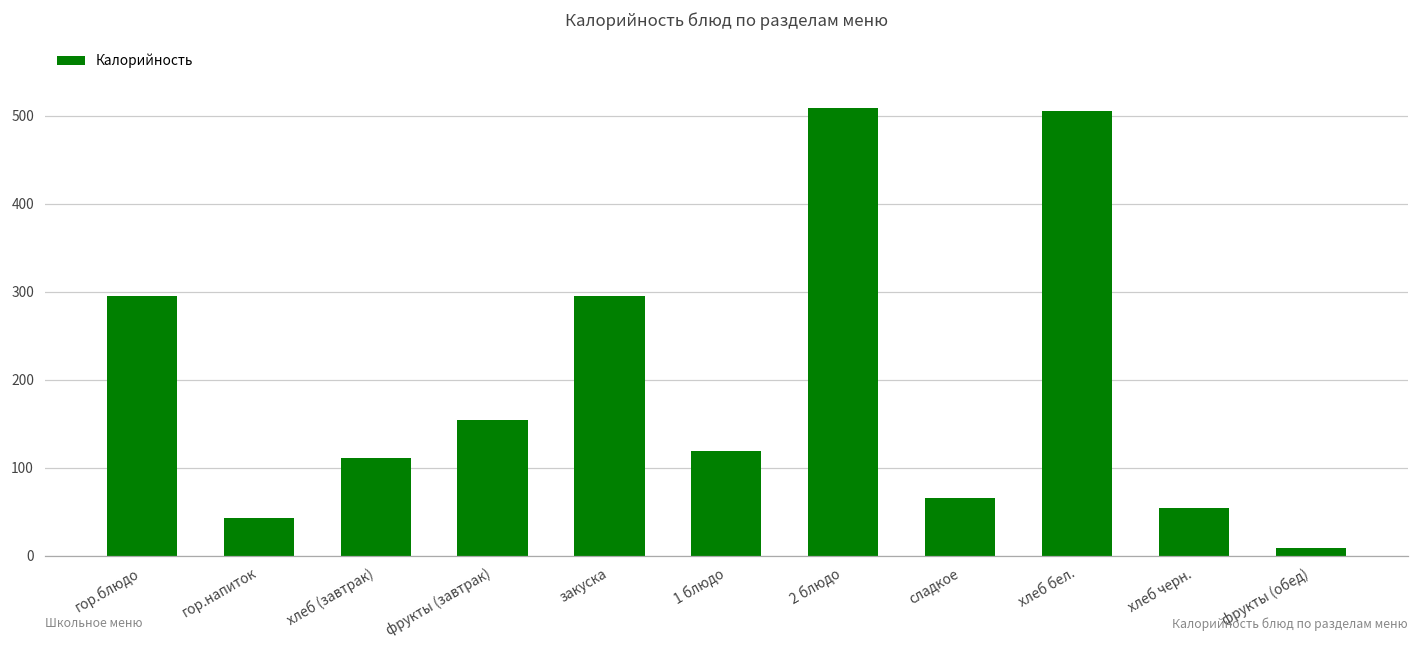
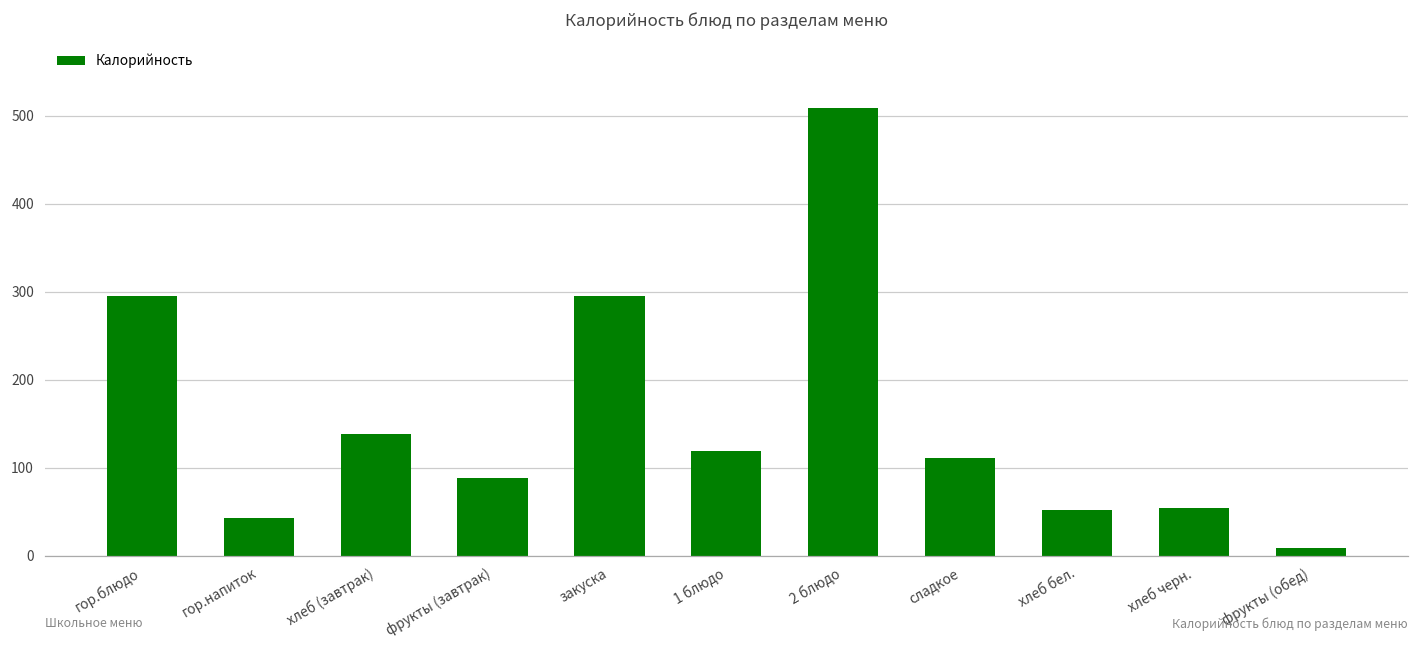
хлеб (завтрак): 110 -> 140
фрукты (завтрак): 150 -> 90
сладкое: 70 -> 110
хлеб бел.: 510 -> 50
